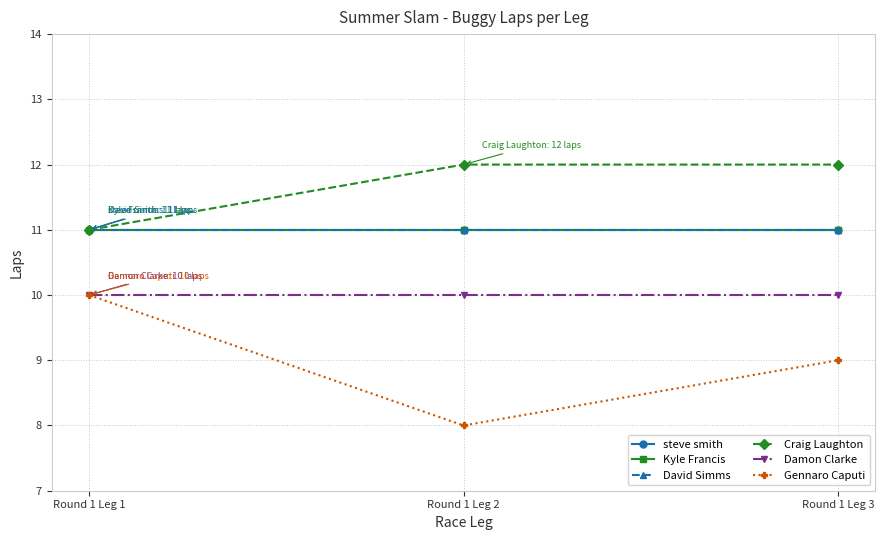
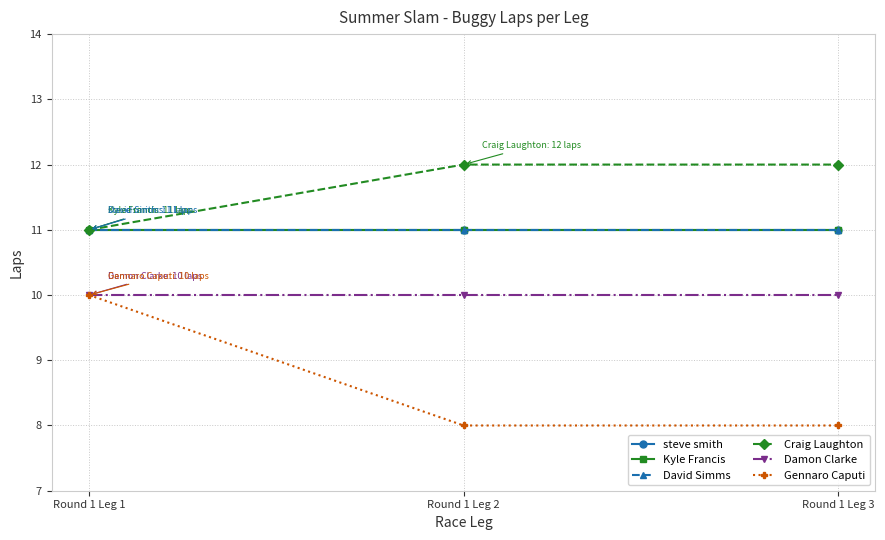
Gennaro Caputi, Round 1 Leg 3: 9 -> 8
